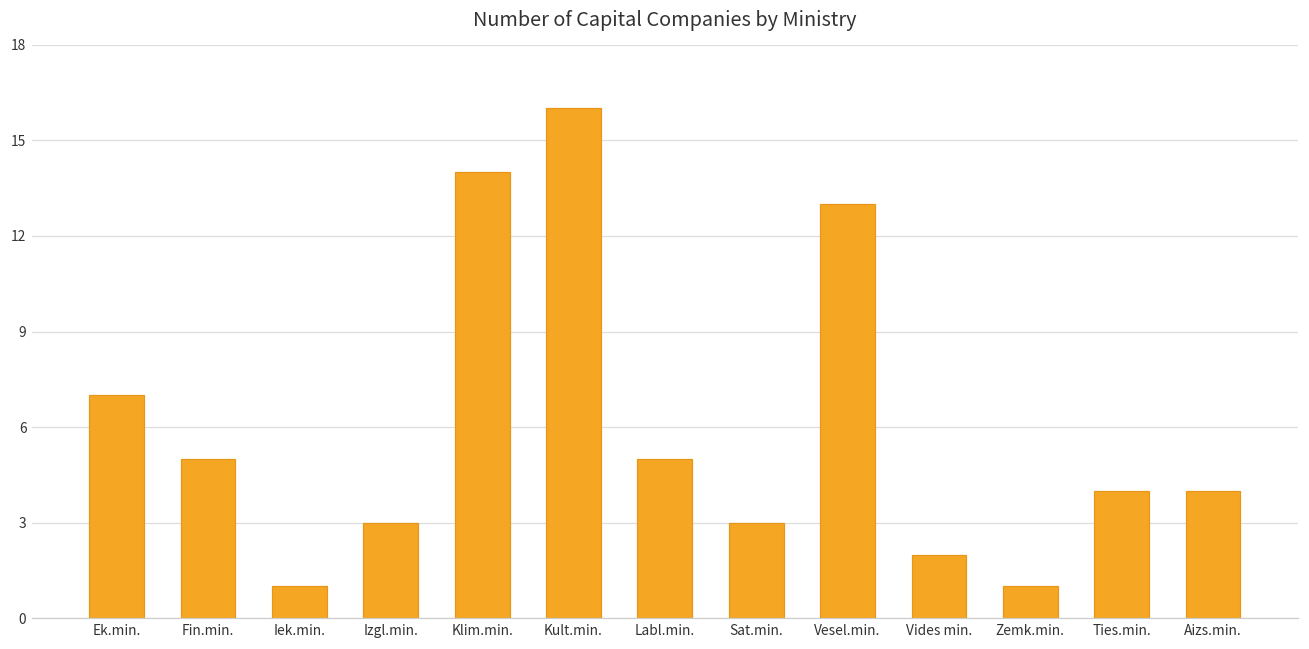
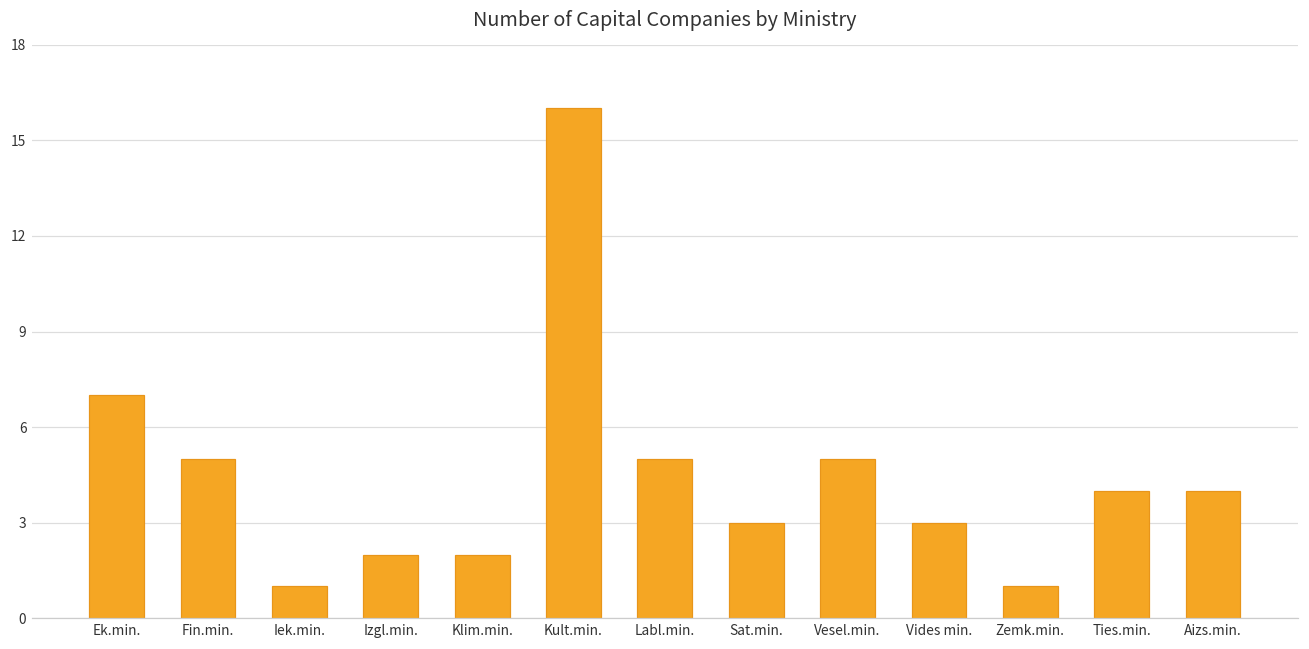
Izgl.min.: 3 -> 2
Klim.min.: 14 -> 2
Vesel.min.: 13 -> 5
Vides min.: 2 -> 3
